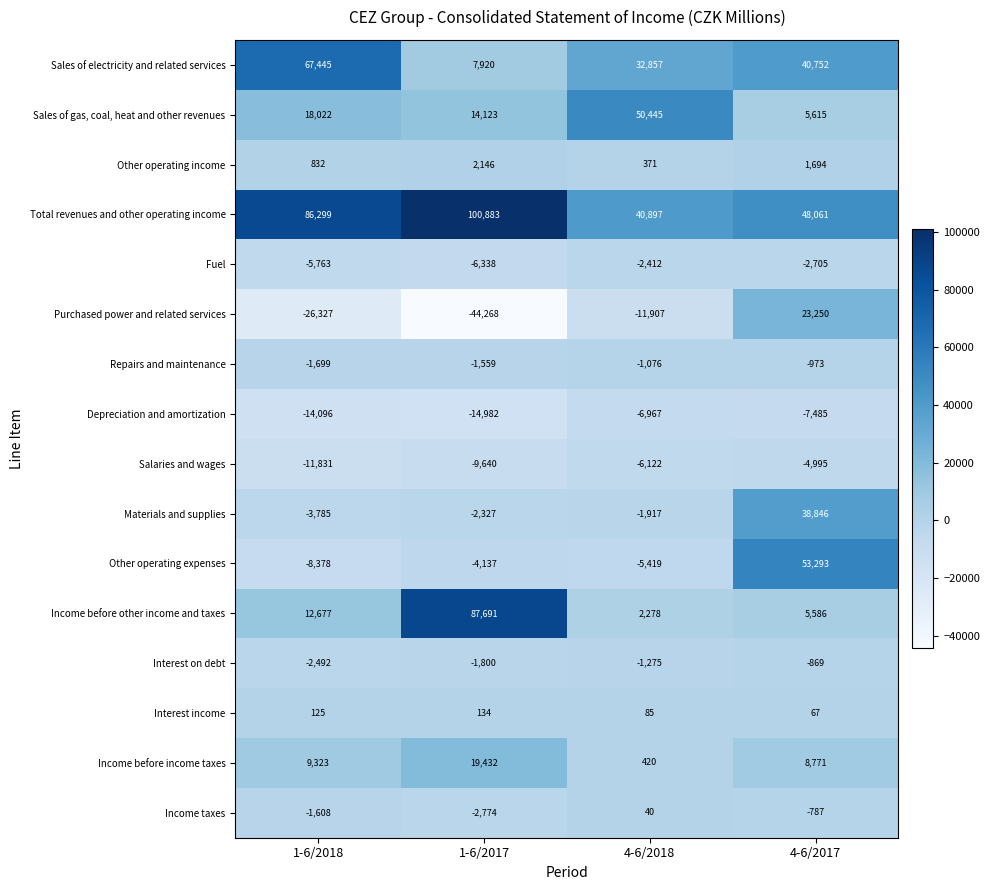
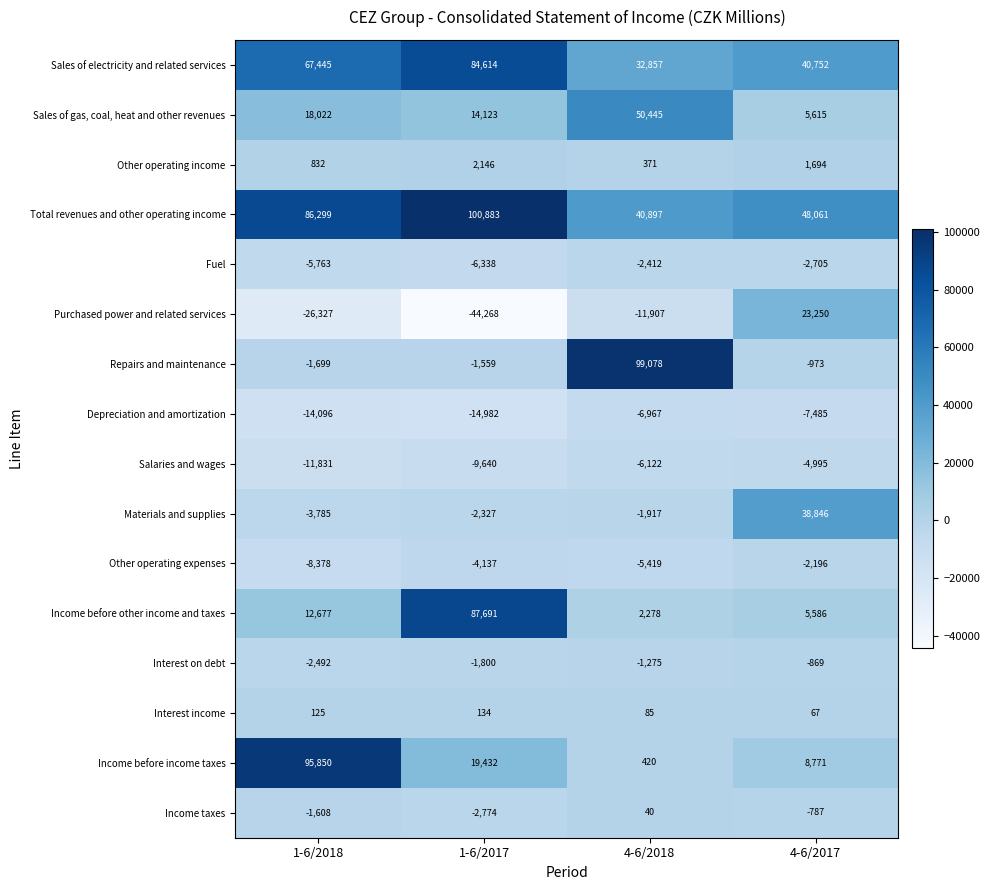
Sales of electricity and related services, 1-6/2017: 7,920 -> 84,614
Repairs and maintenance, 4-6/2018: -1,076 -> 99,078
Other operating expenses, 4-6/2017: 53,293 -> -2,196
Income before income taxes, 1-6/2018: 9,323 -> 95,850
